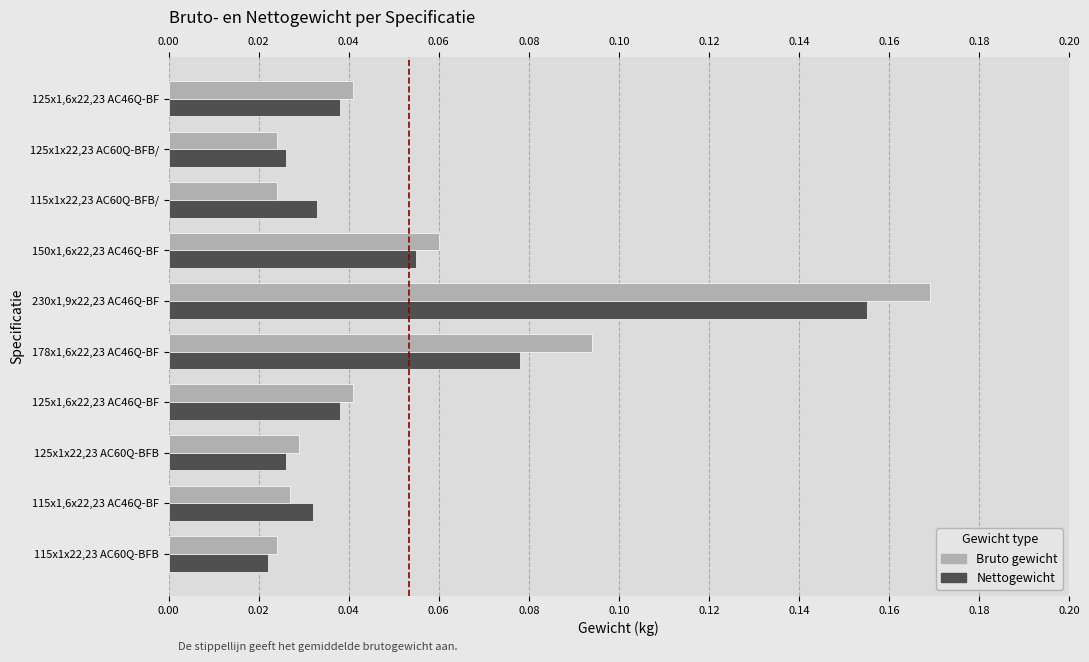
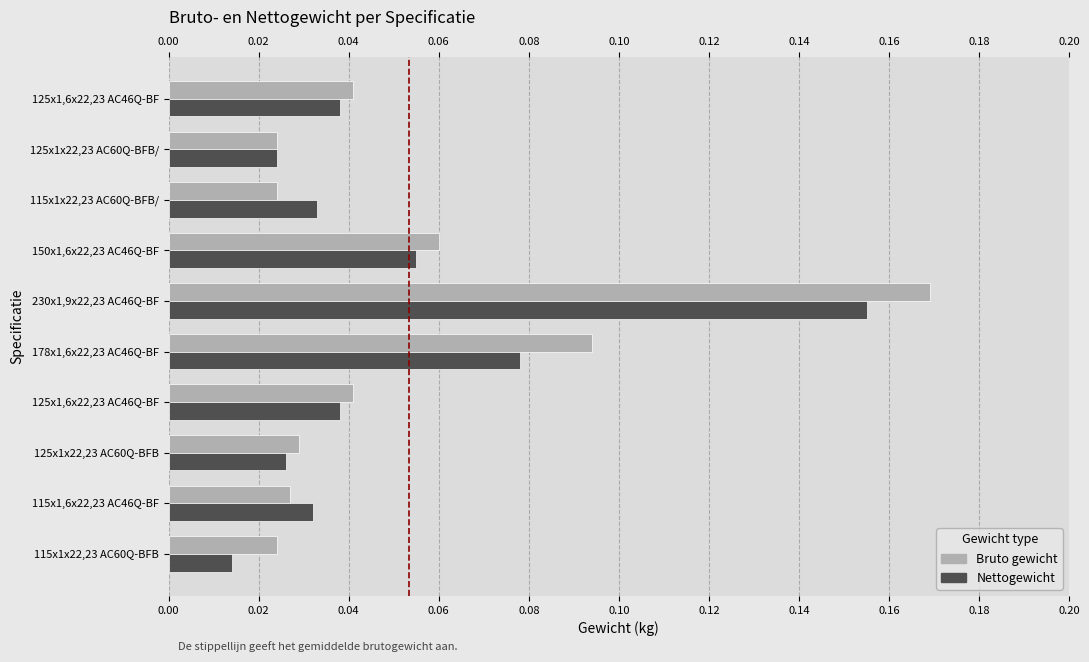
Nettogewicht, 125x1x22,23 AC60Q-BFB/: 0.026 -> 0.024
Nettogewicht, 115x1x22,23 AC60Q-BFB: 0.022 -> 0.014
